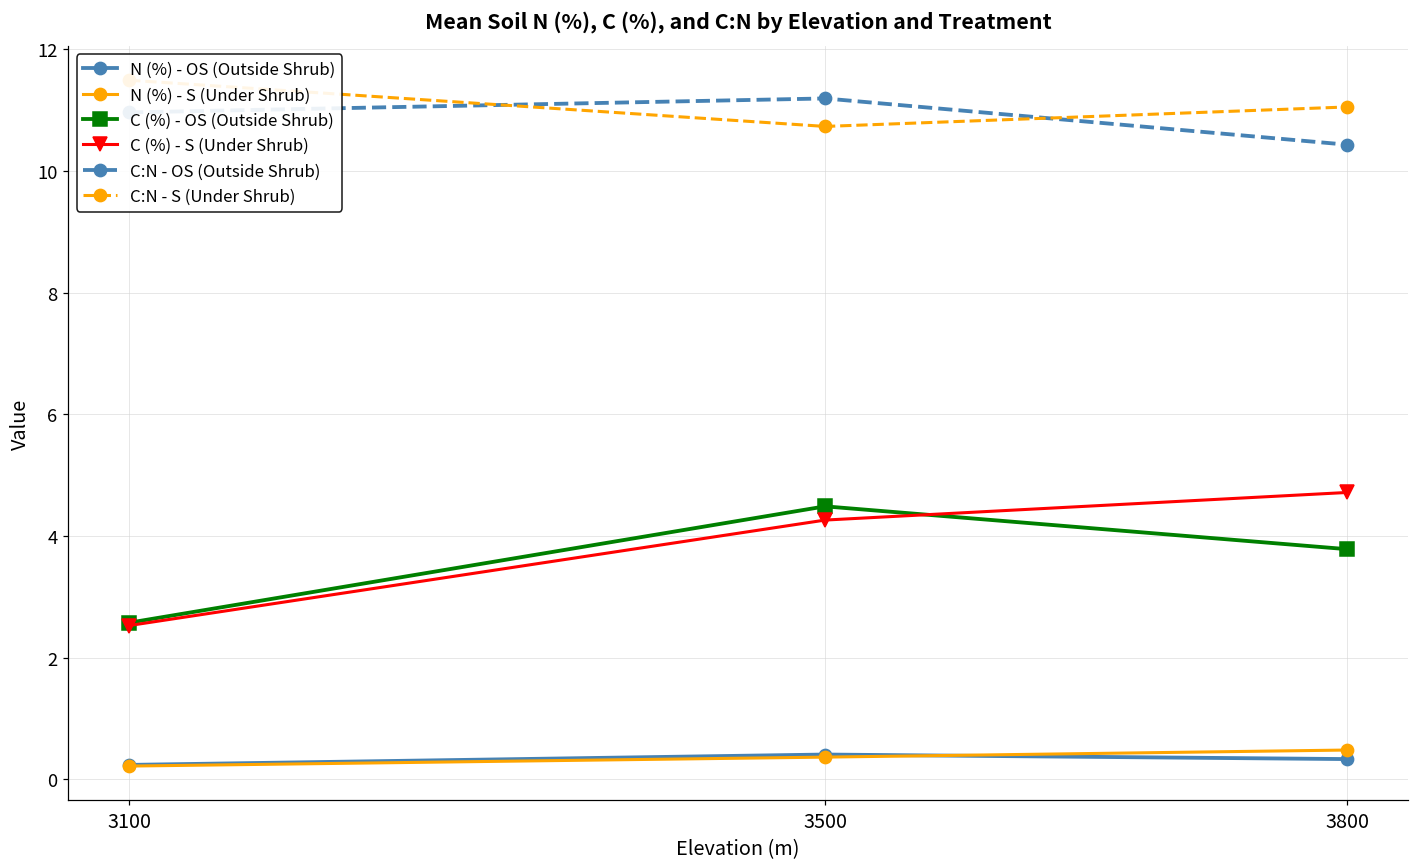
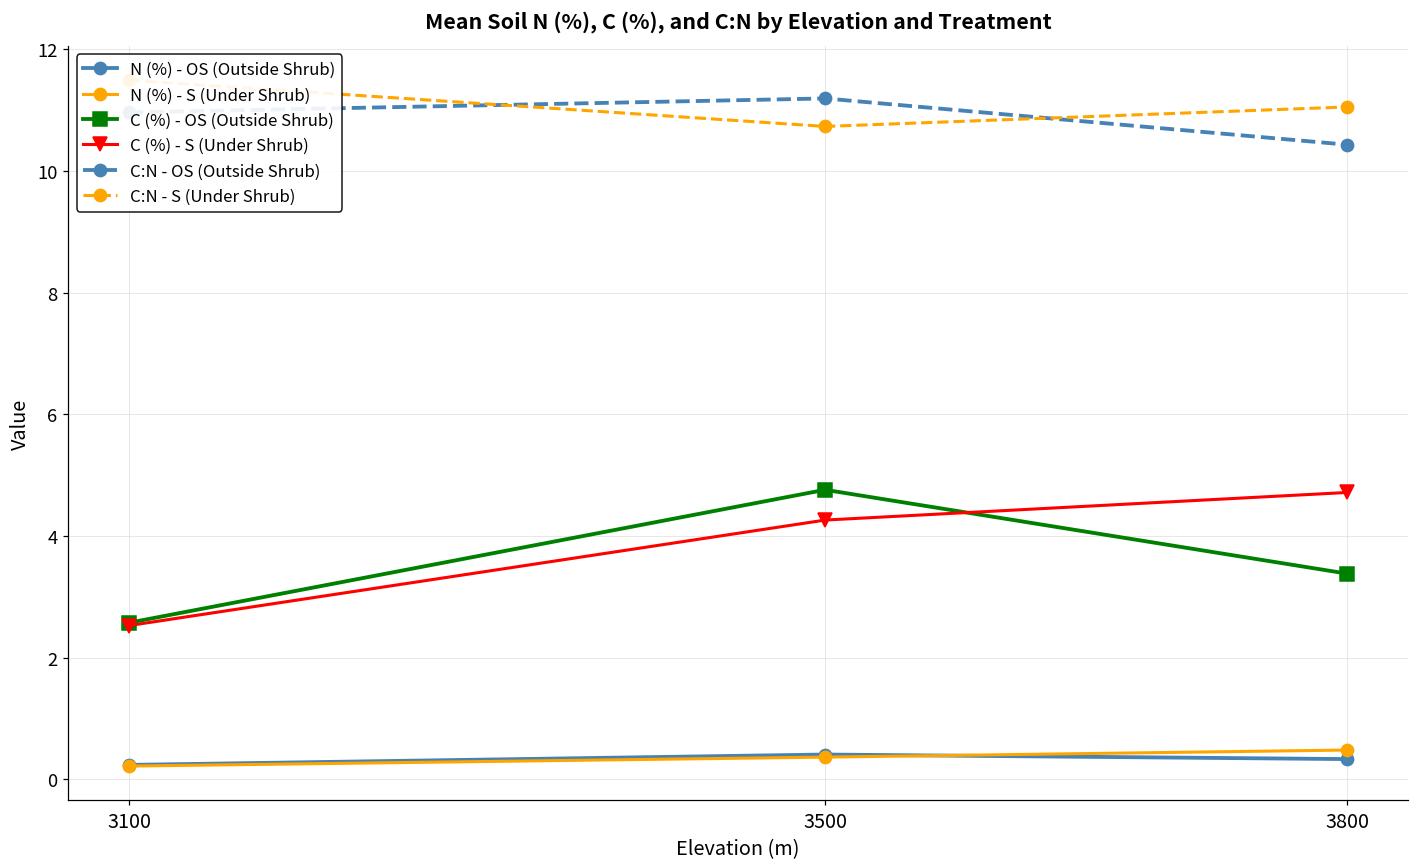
C (%) - OS (Outside Shrub), 3500: 4.5 -> 4.8
C (%) - OS (Outside Shrub), 3800: 3.8 -> 3.4
